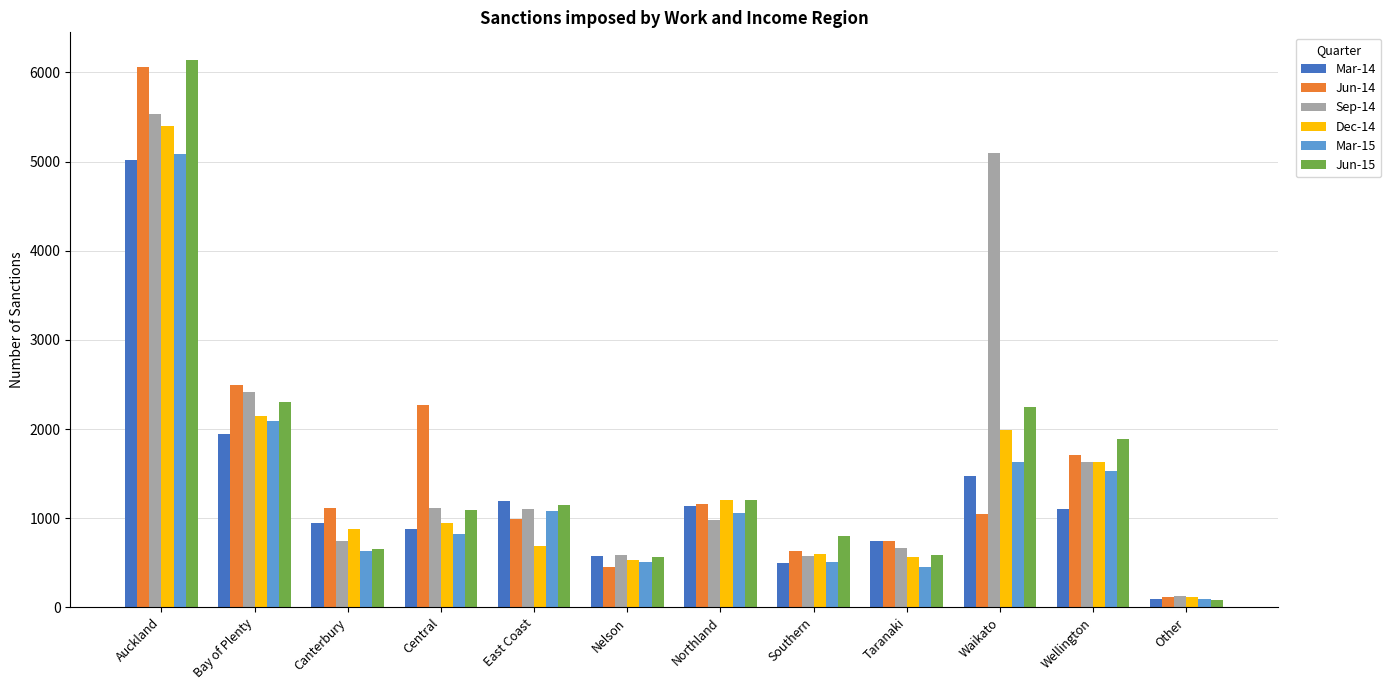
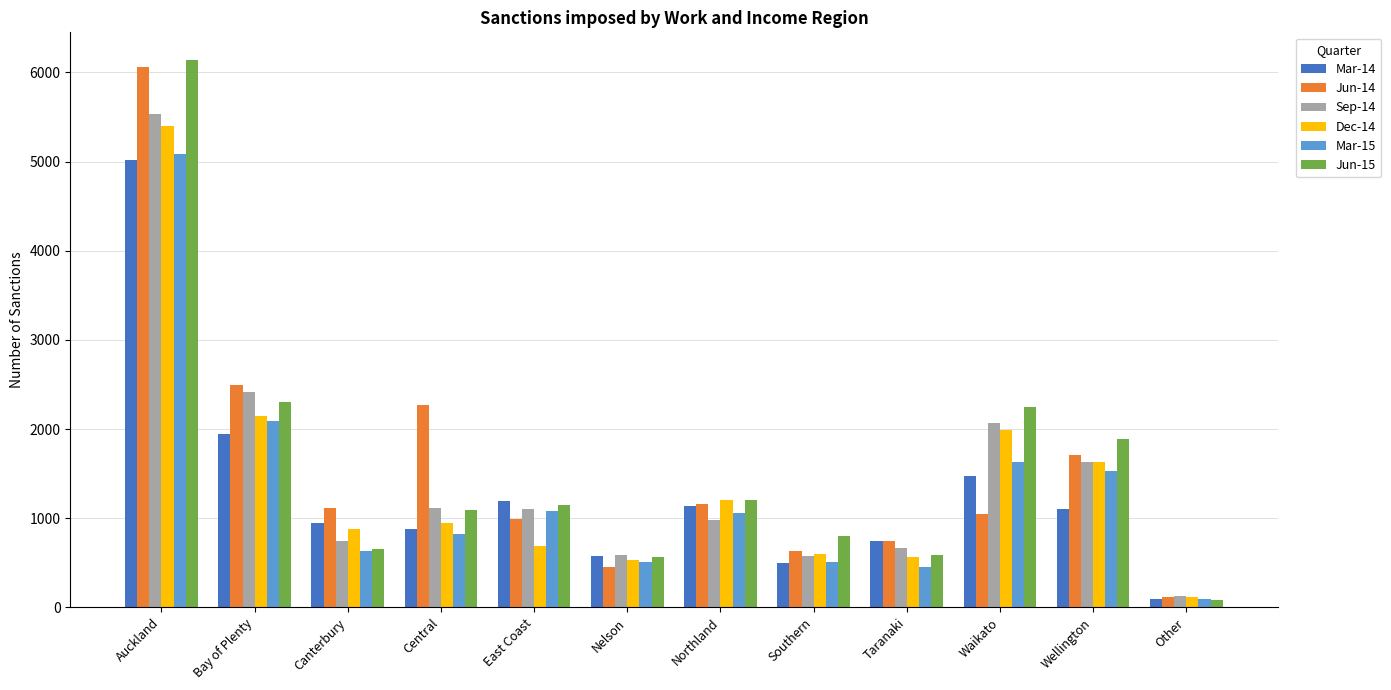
Sep-14, Waikato: 5100 -> 2100
